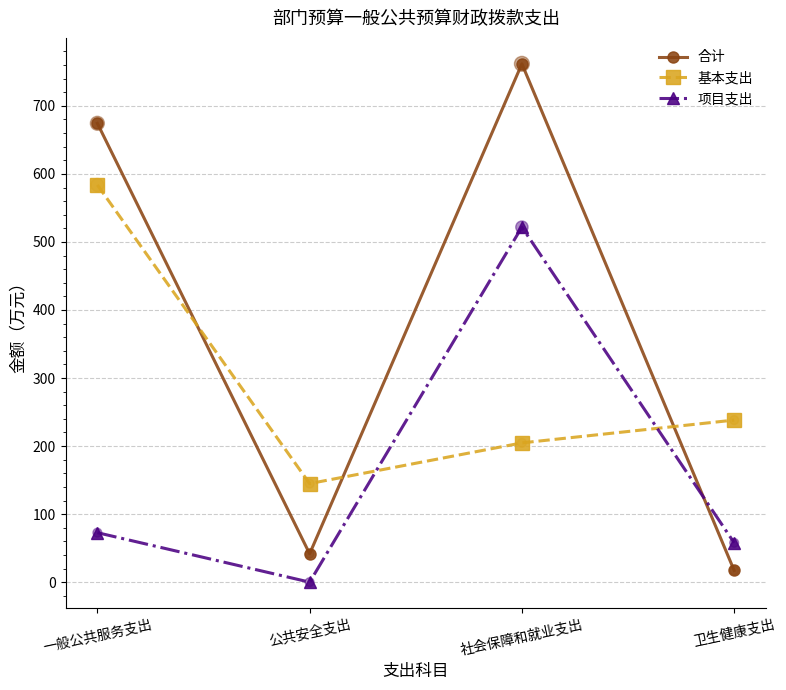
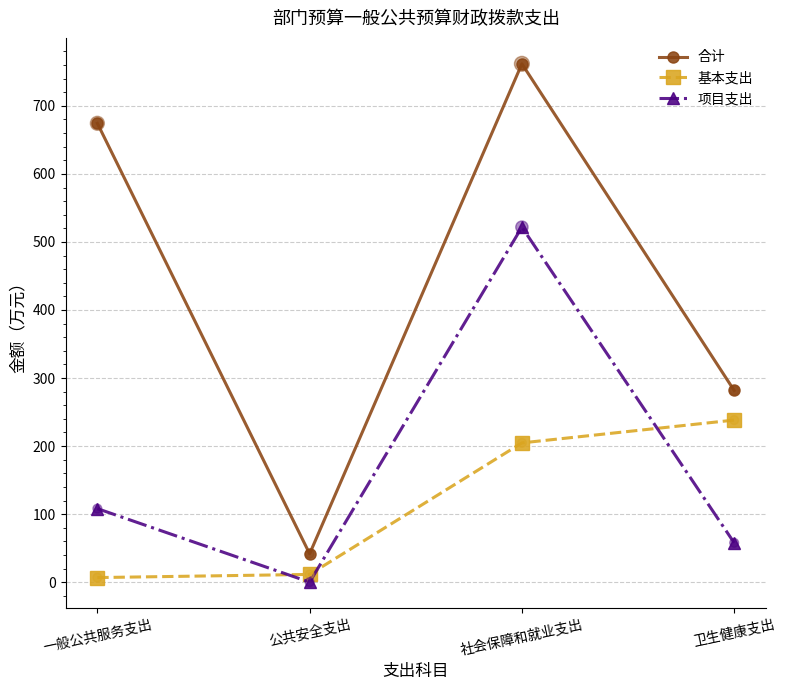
基本支出, 一般公共服务支出: 580 -> 10
项目支出, 一般公共服务支出: 70 -> 110
基本支出, 公共安全支出: 140 -> 10
合计, 卫生健康支出: 20 -> 280
